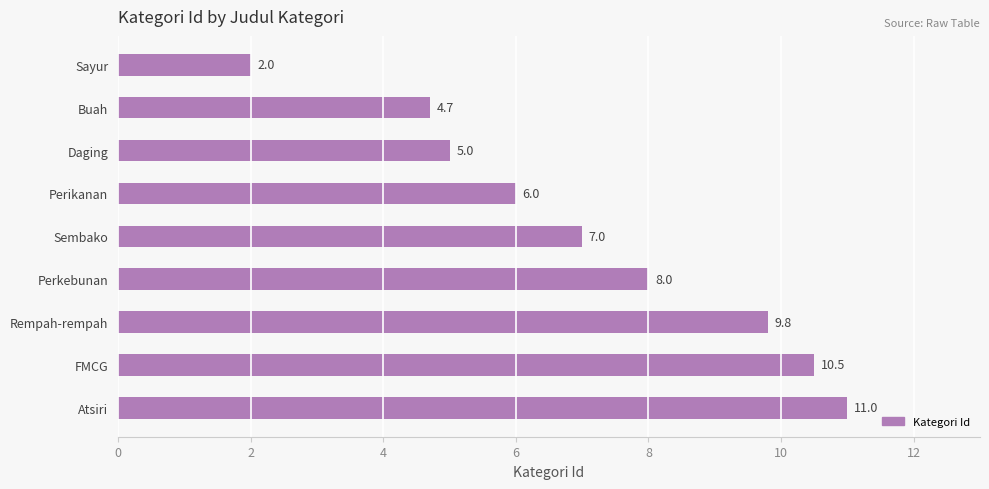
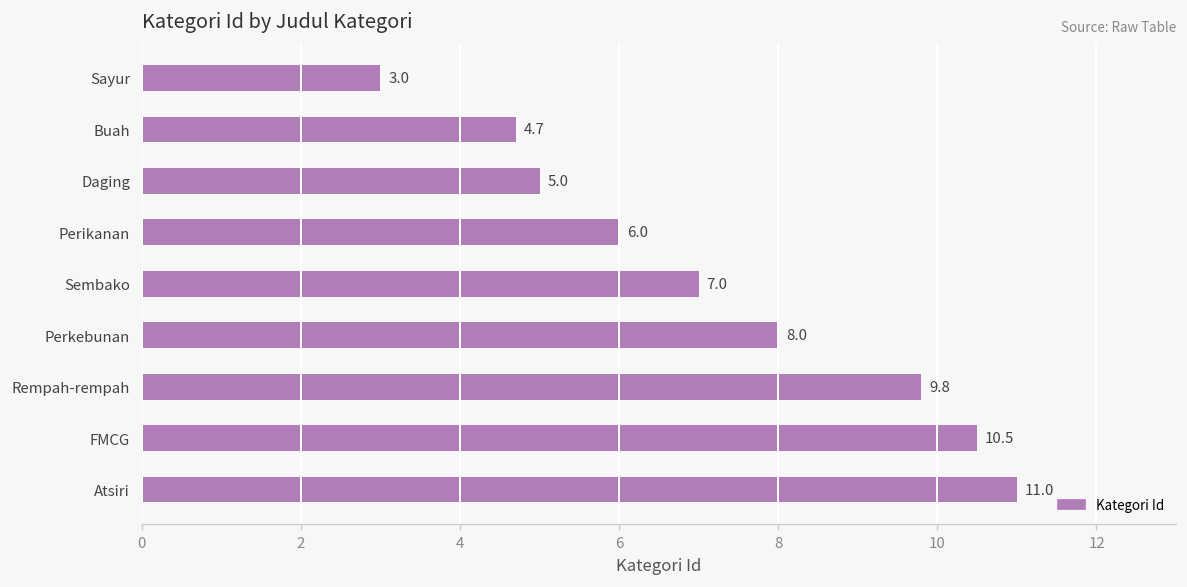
Sayur: 2.0 -> 3.0
